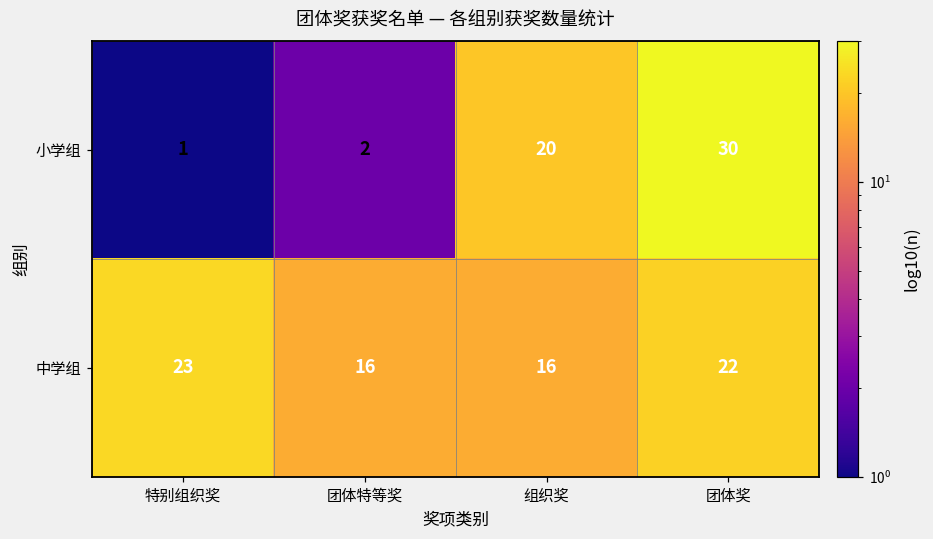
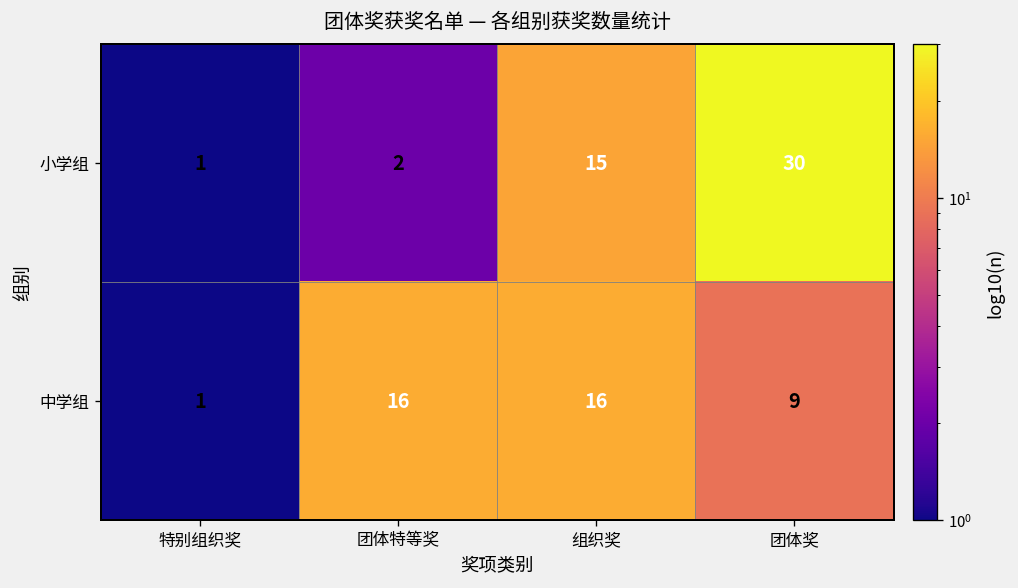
小学组, 组织奖: 20 -> 15
中学组, 特别组织奖: 23 -> 1
中学组, 团体奖: 22 -> 9
